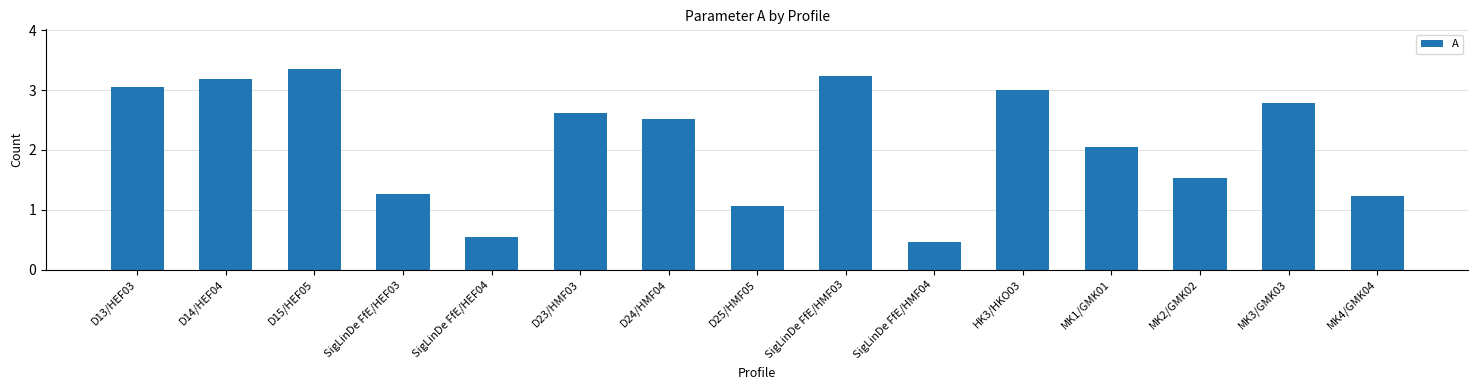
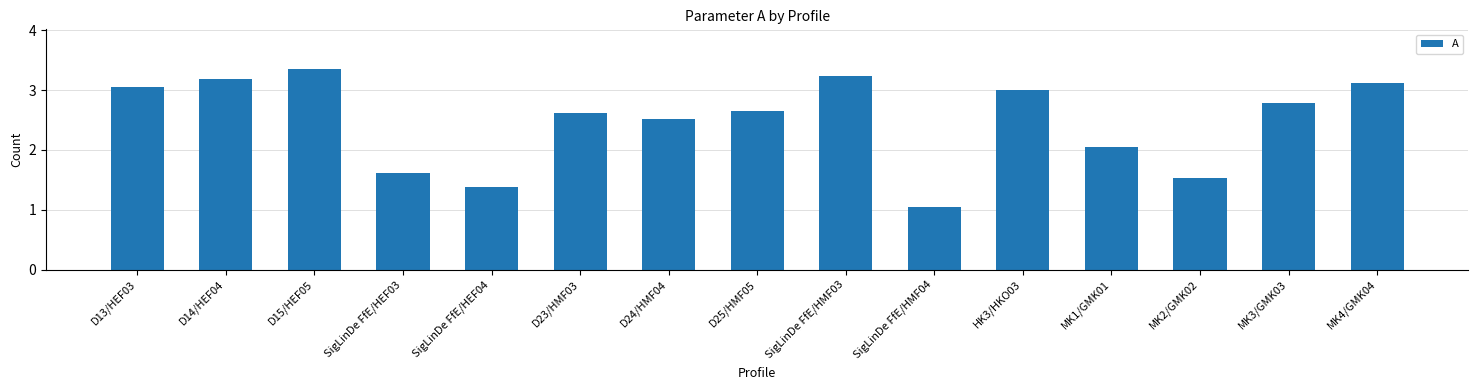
SigLinDe FfE/HEF03: 1.3 -> 1.6
SigLinDe FfE/HEF04: 0.5 -> 1.4
D25/HMF05: 1.1 -> 2.7
SigLinDe FfE/HMF04: 0.5 -> 1.0
MK4/GMK04: 1.2 -> 3.1
